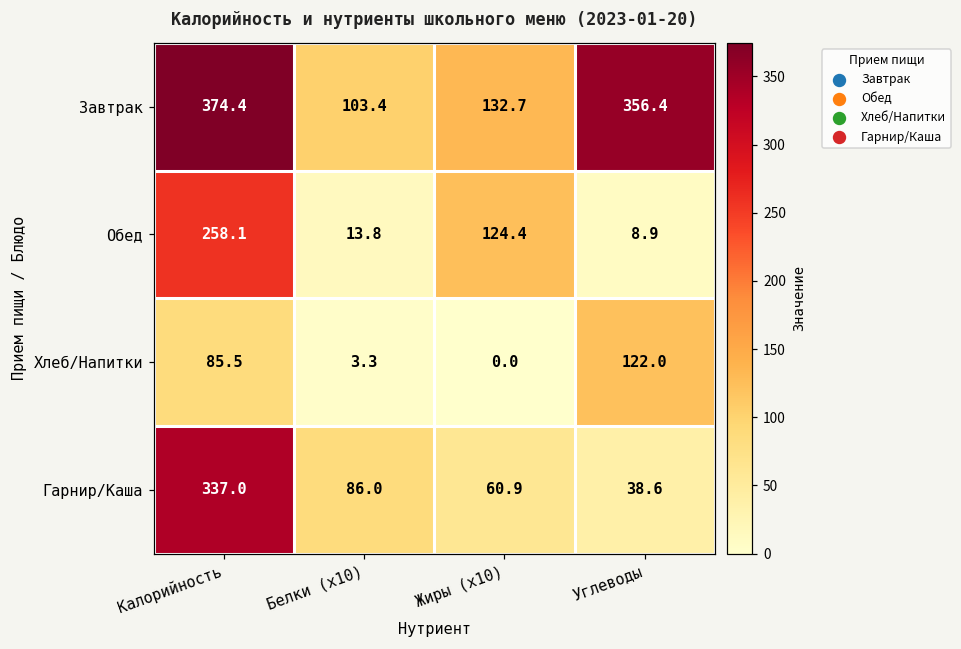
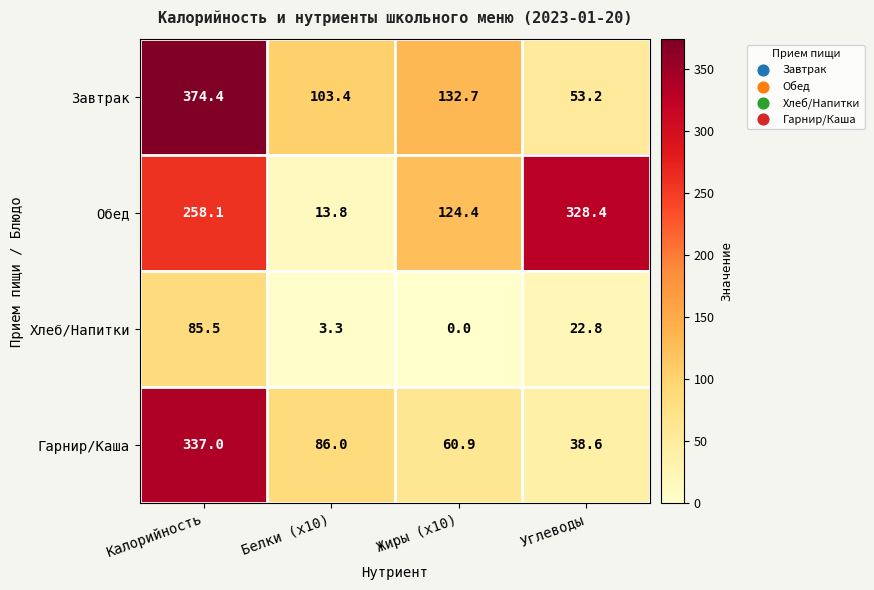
Завтрак, Углеводы: 356.4 -> 53.2
Обед, Углеводы: 8.9 -> 328.4
Хлеб/Напитки, Углеводы: 122.0 -> 22.8
